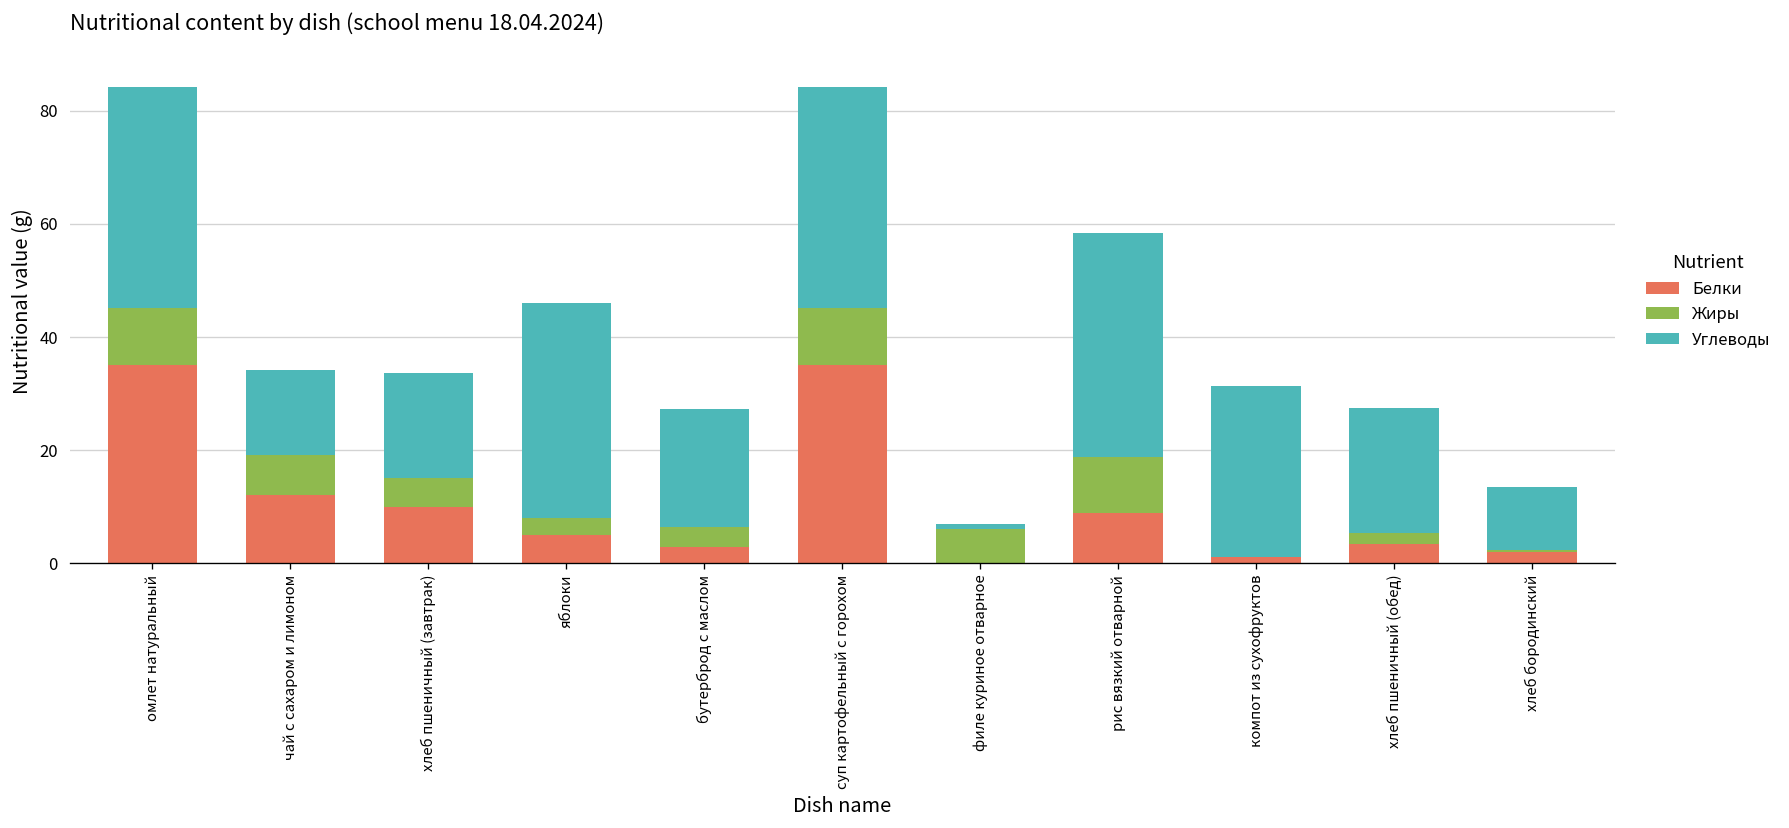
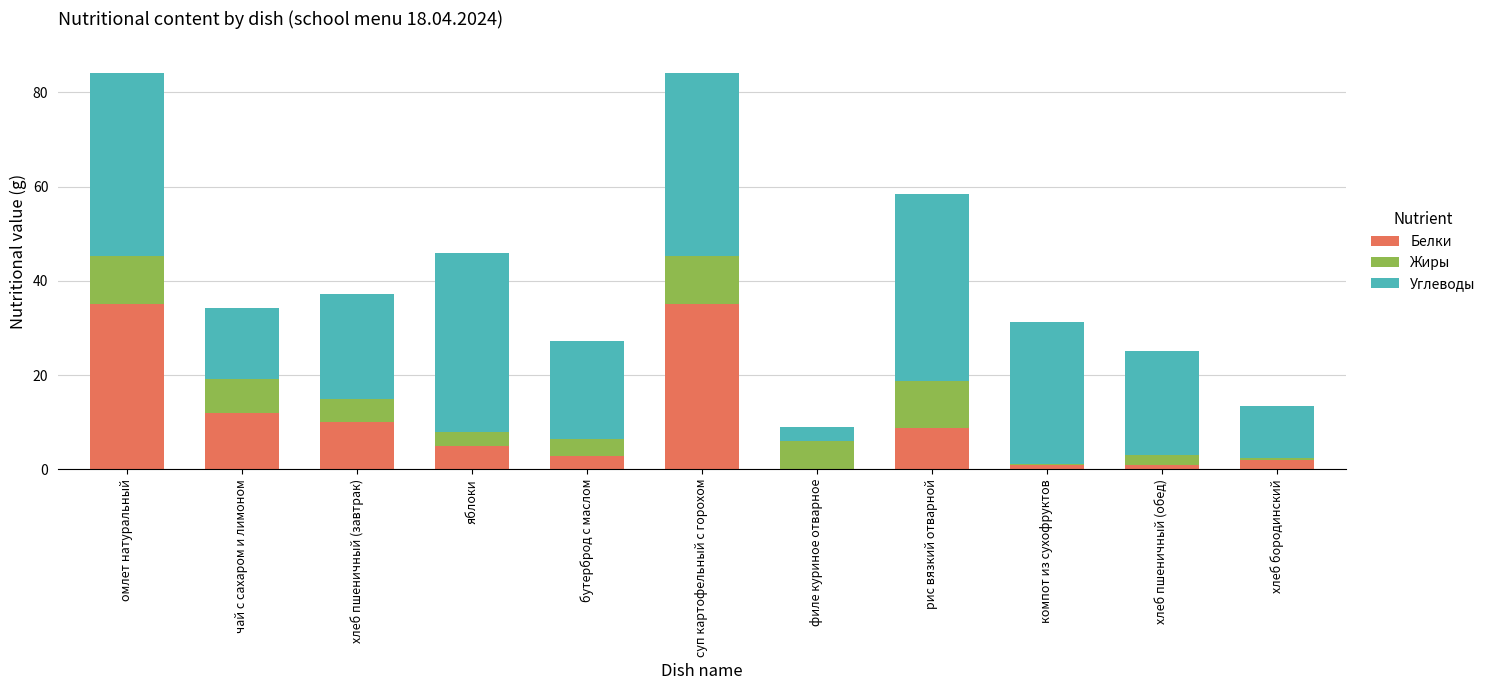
Углеводы, хлеб пшеничный (завтрак): 19 -> 22
Углеводы, филе куриное отварное: 1 -> 3
Белки, хлеб пшеничный (обед): 3 -> 1
